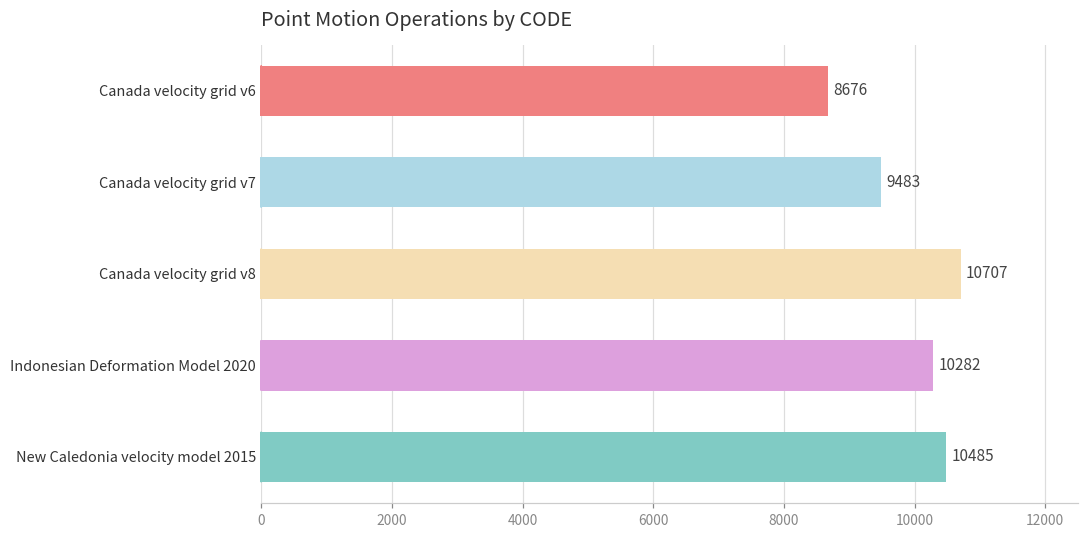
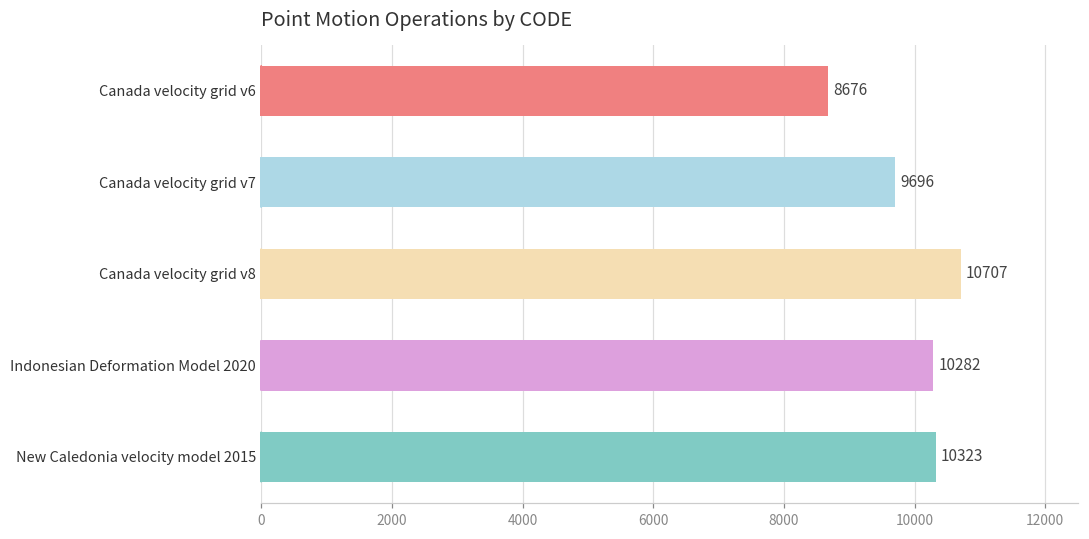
Canada velocity grid v7: 9483 -> 9696
New Caledonia velocity model 2015: 10485 -> 10323
